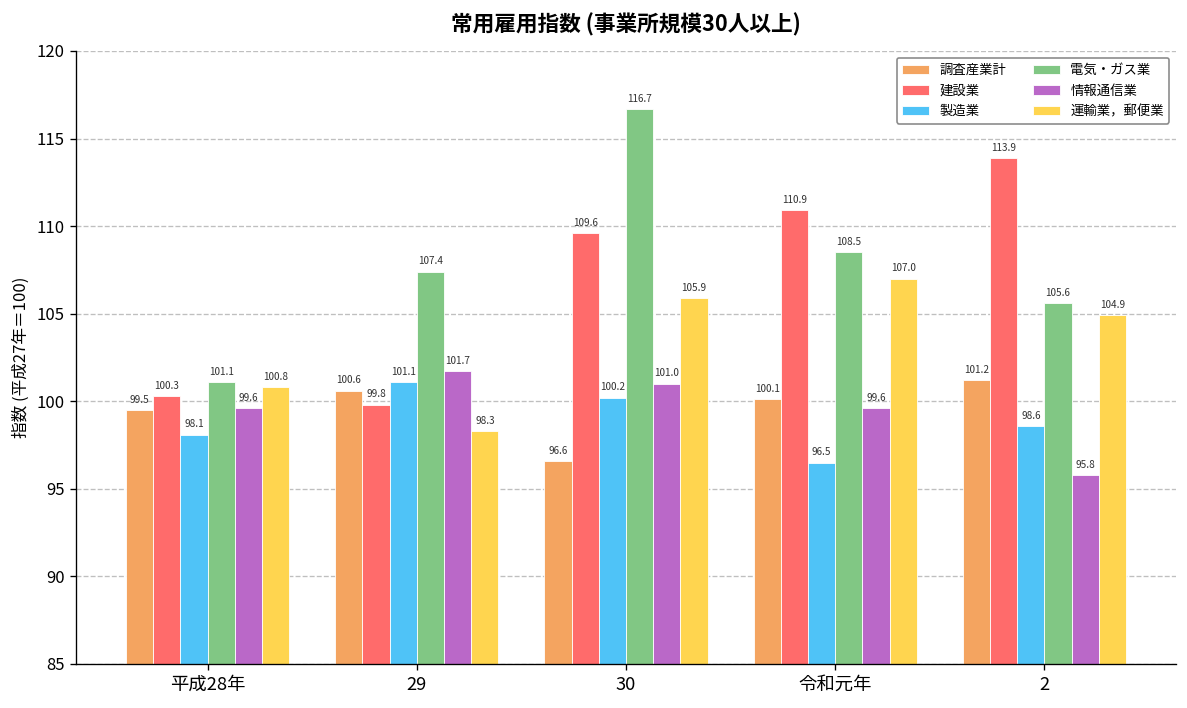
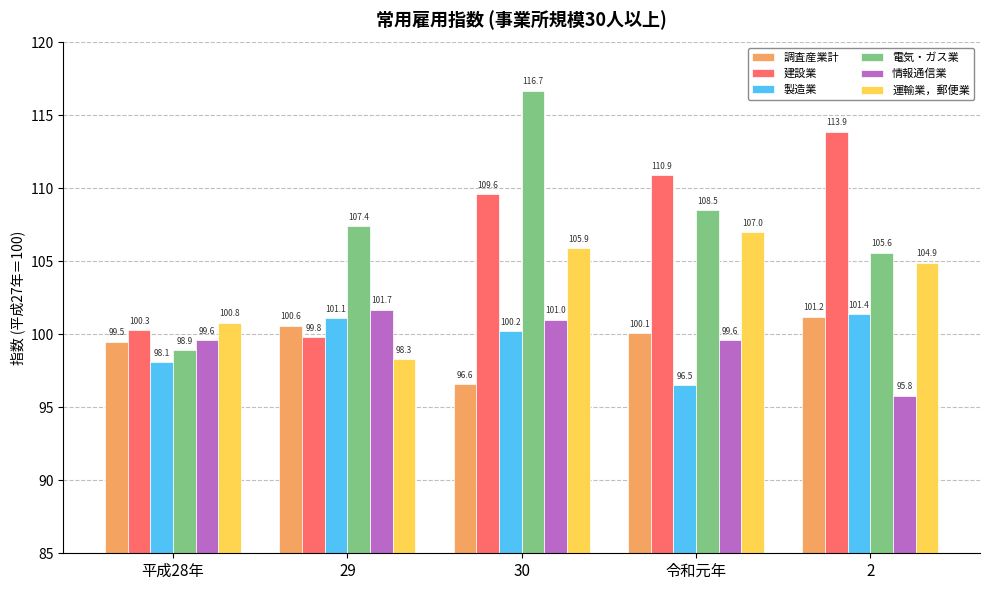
電気・ガス業, 平成28年: 101.1 -> 98.9
製造業, 2: 98.6 -> 101.4
